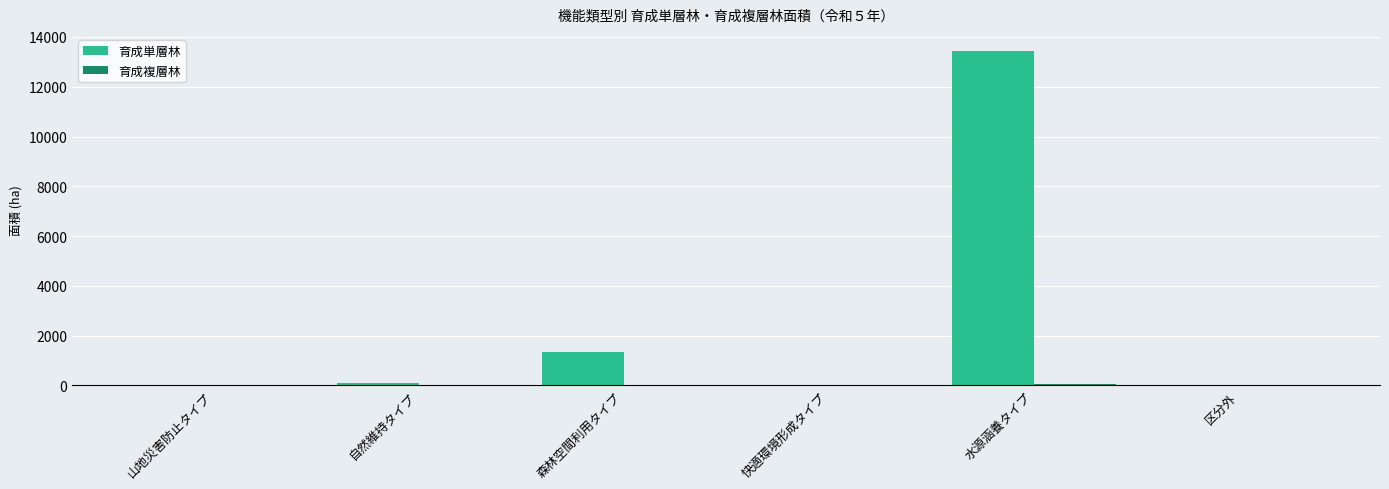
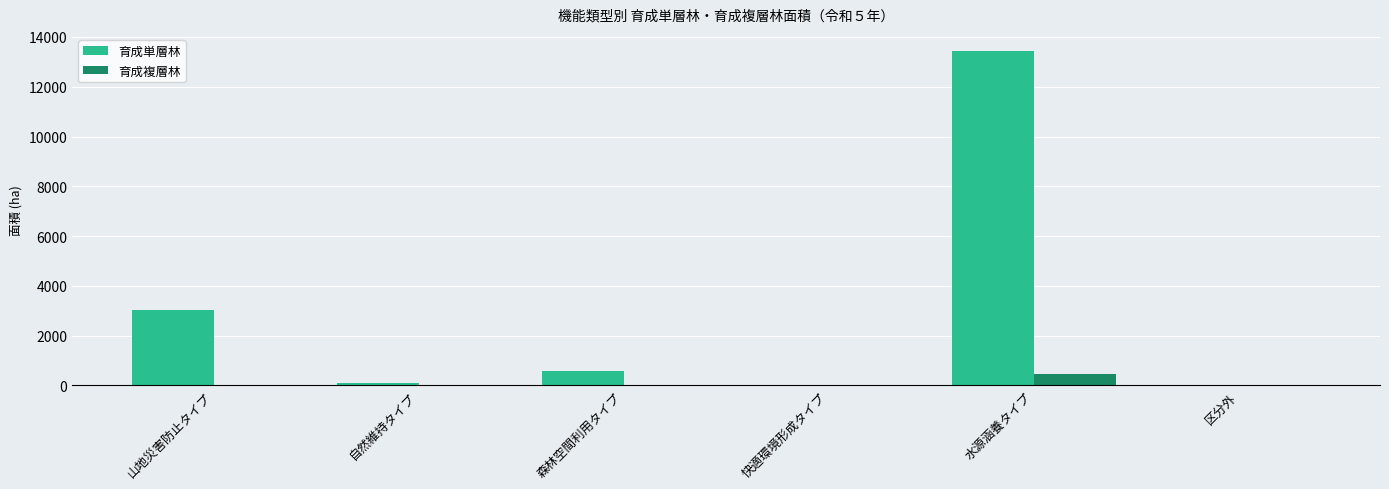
育成単層林, 山地災害防止タイプ: 0 -> 3000
育成単層林, 森林空間利用タイプ: 1300 -> 600
育成複層林, 水源涵養タイプ: 100 -> 500
